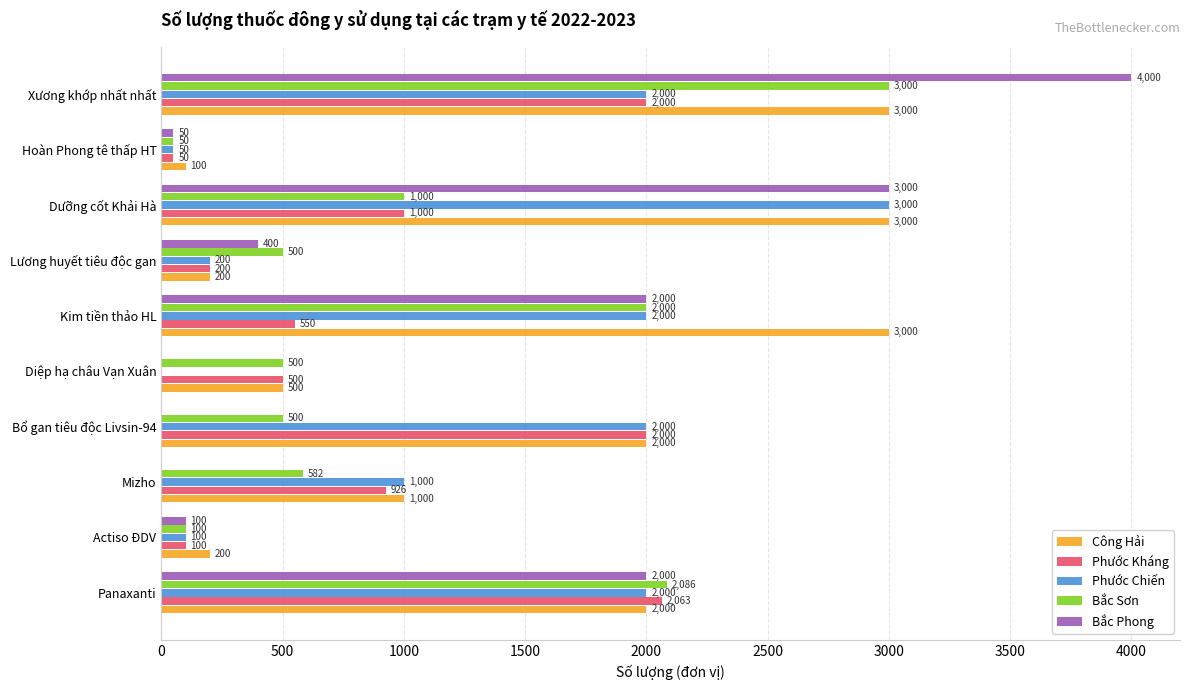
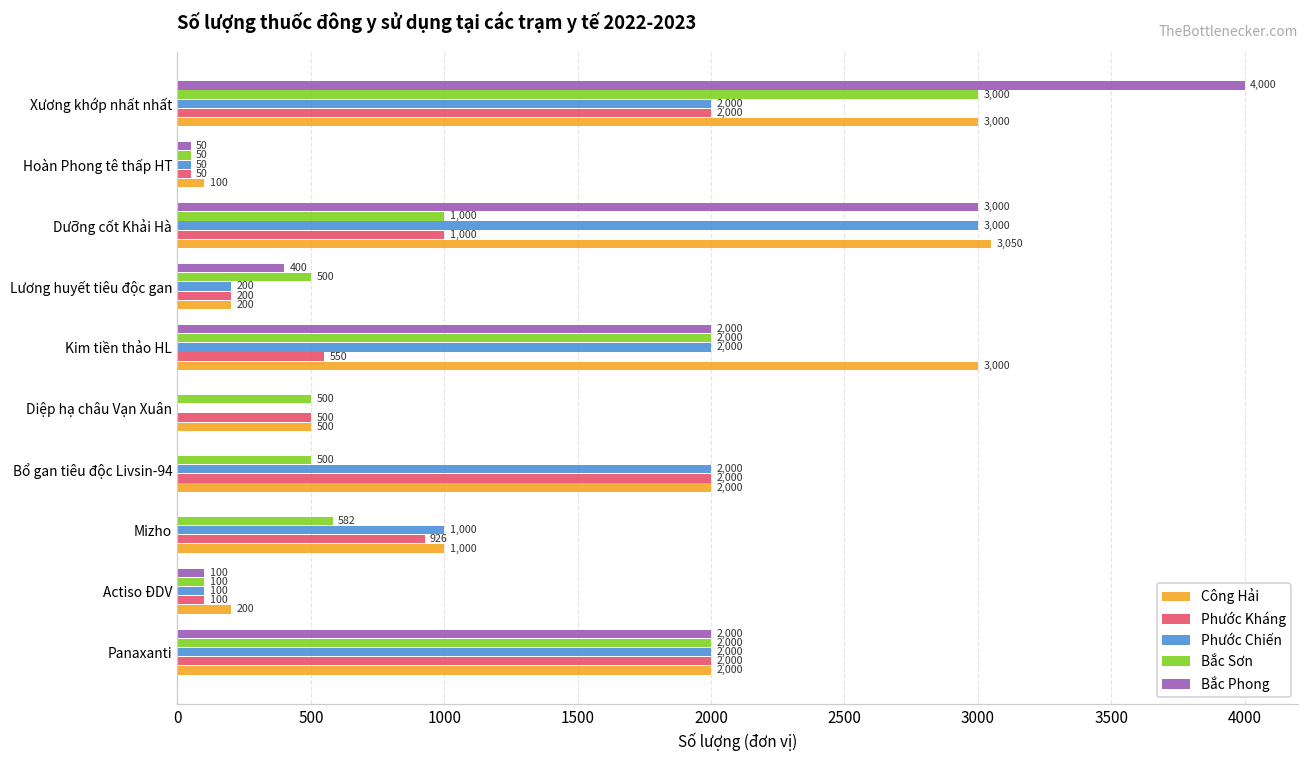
Công Hải, Dưỡng cốt Khải Hà: 3,000 -> 3,050
Bắc Sơn, Panaxanti: 2,086 -> 2,000
Phước Kháng, Panaxanti: 2,063 -> 2,000
